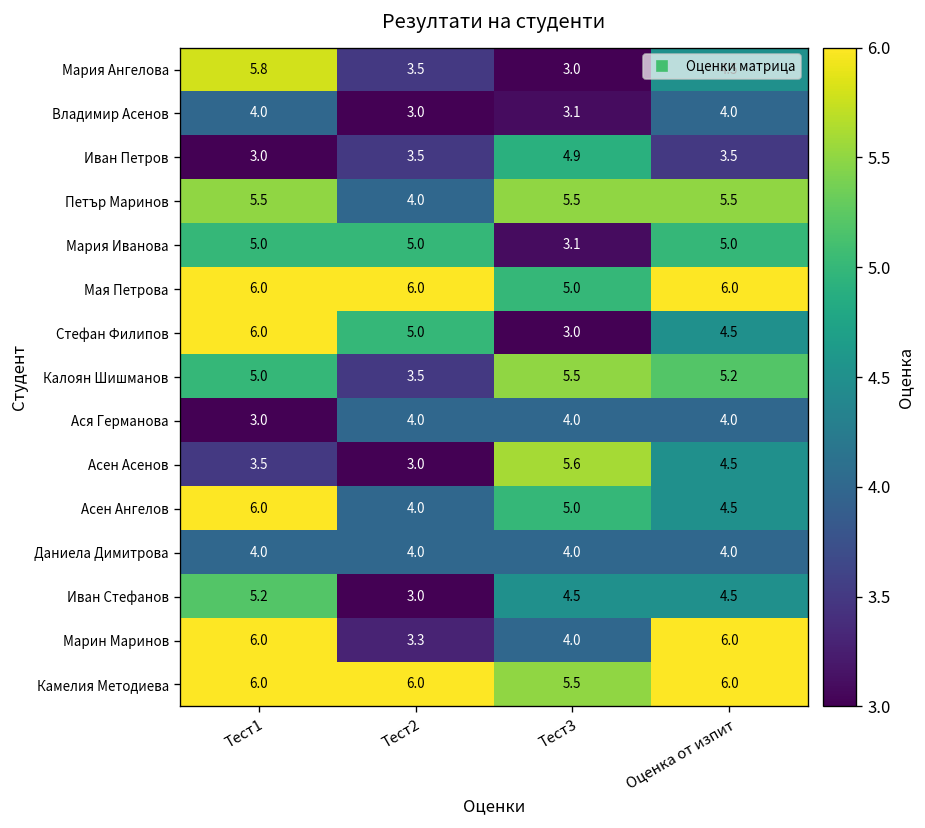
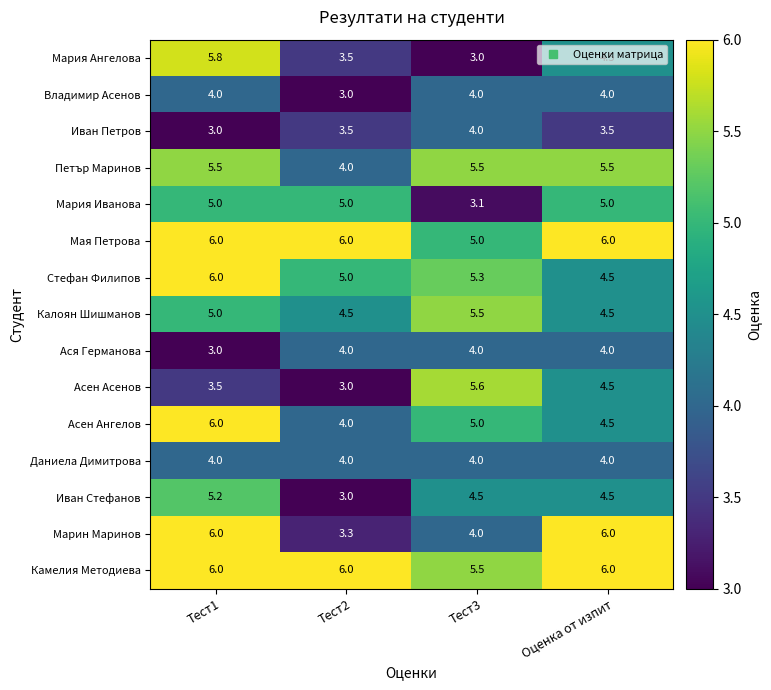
Владимир Асенов, Тест3: 3.1 -> 4.0
Иван Петров, Тест3: 4.9 -> 4.0
Стефан Филипов, Тест3: 3.0 -> 5.3
Калоян Шишманов, Тест2: 3.5 -> 4.5
Калоян Шишманов, Оценка от изпит: 5.2 -> 4.5
